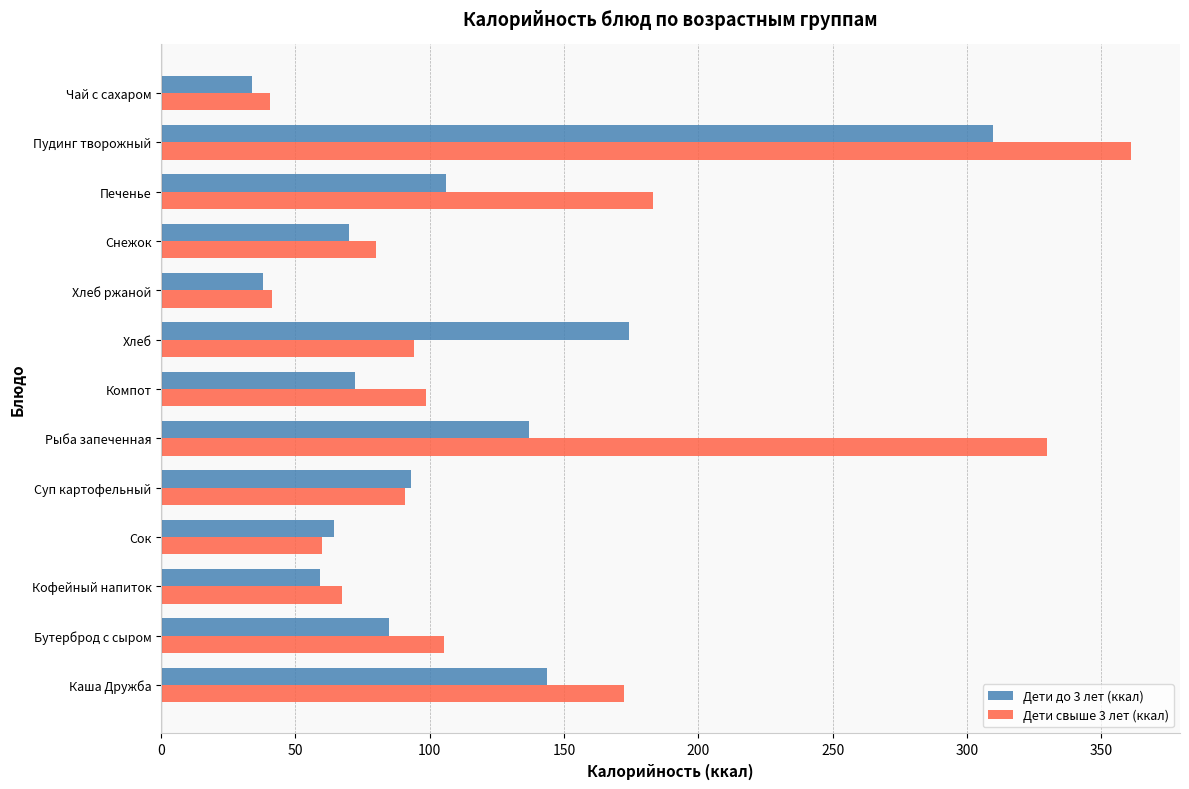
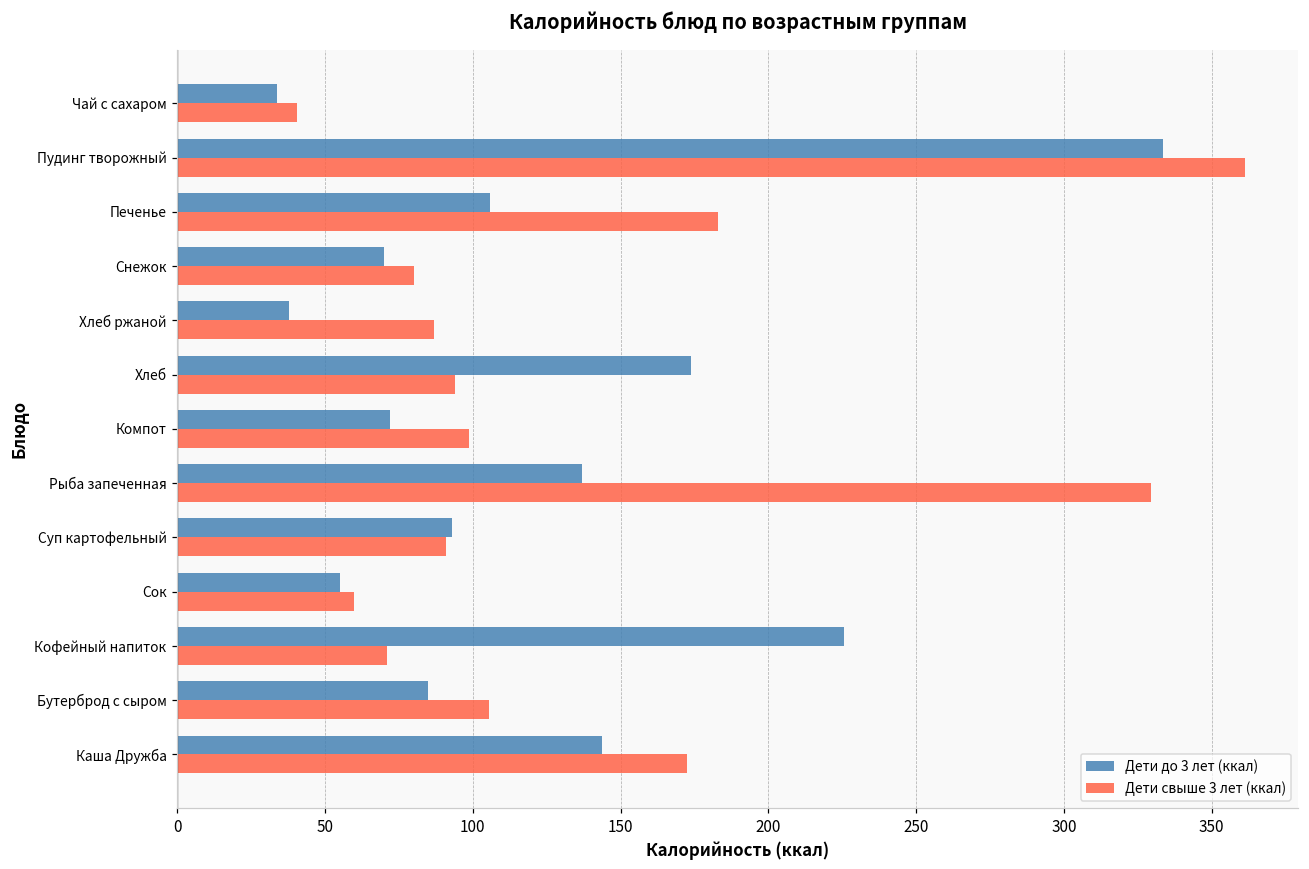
Дети до 3 лет (ккал), Пудинг творожный: 310 -> 334
Дети свыше 3 лет (ккал), Хлеб ржаной: 41 -> 87
Дети до 3 лет (ккал), Сок: 64 -> 55
Дети до 3 лет (ккал), Кофейный напиток: 59 -> 226
Дети свыше 3 лет (ккал), Кофейный напиток: 67 -> 71
